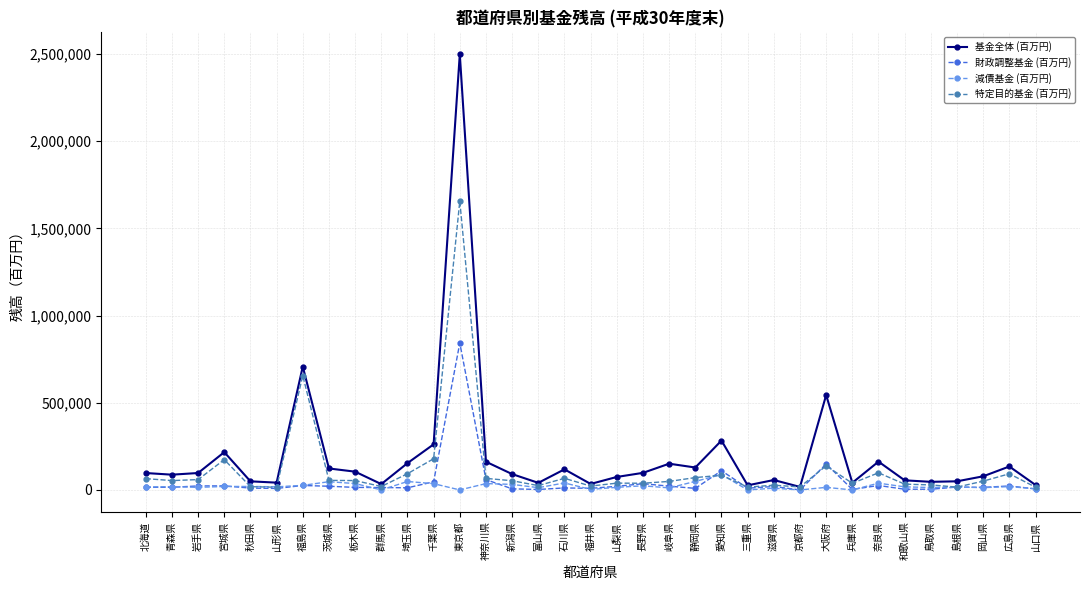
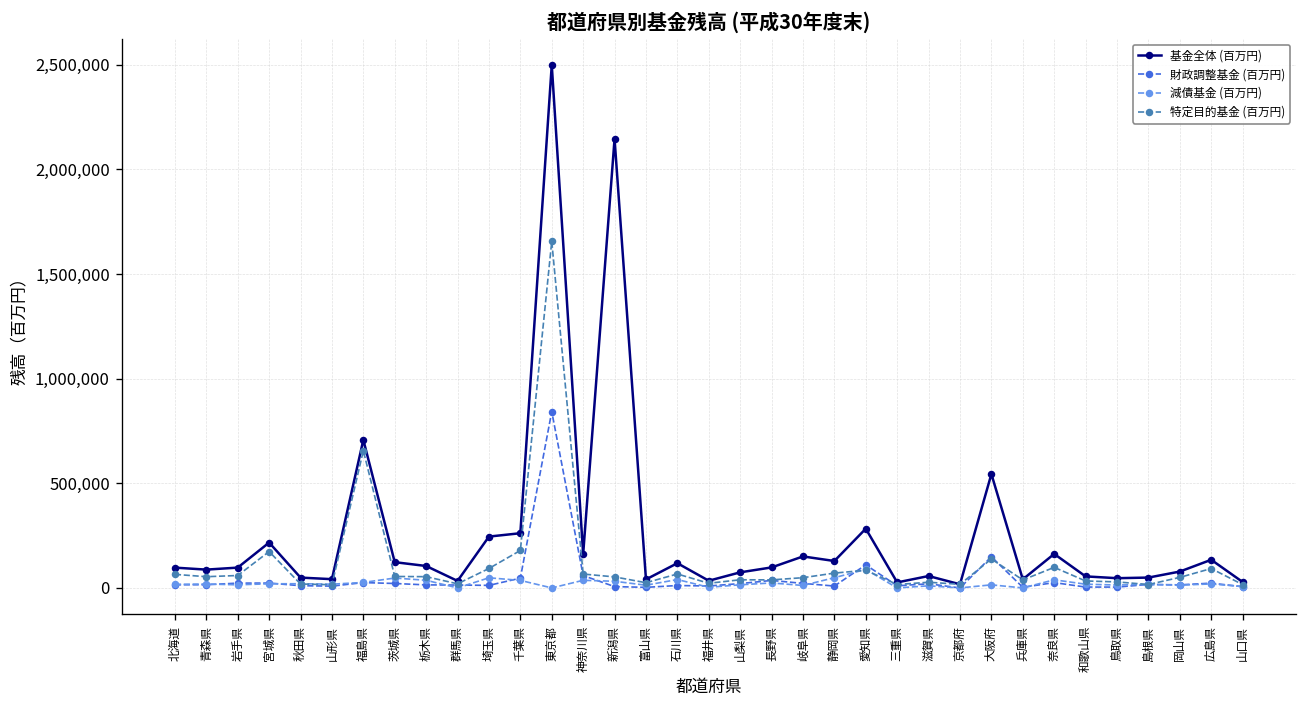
基金全体 (百万円), 埼玉県: 150,000 -> 250,000
基金全体 (百万円), 新潟県: 90,000 -> 2,150,000
